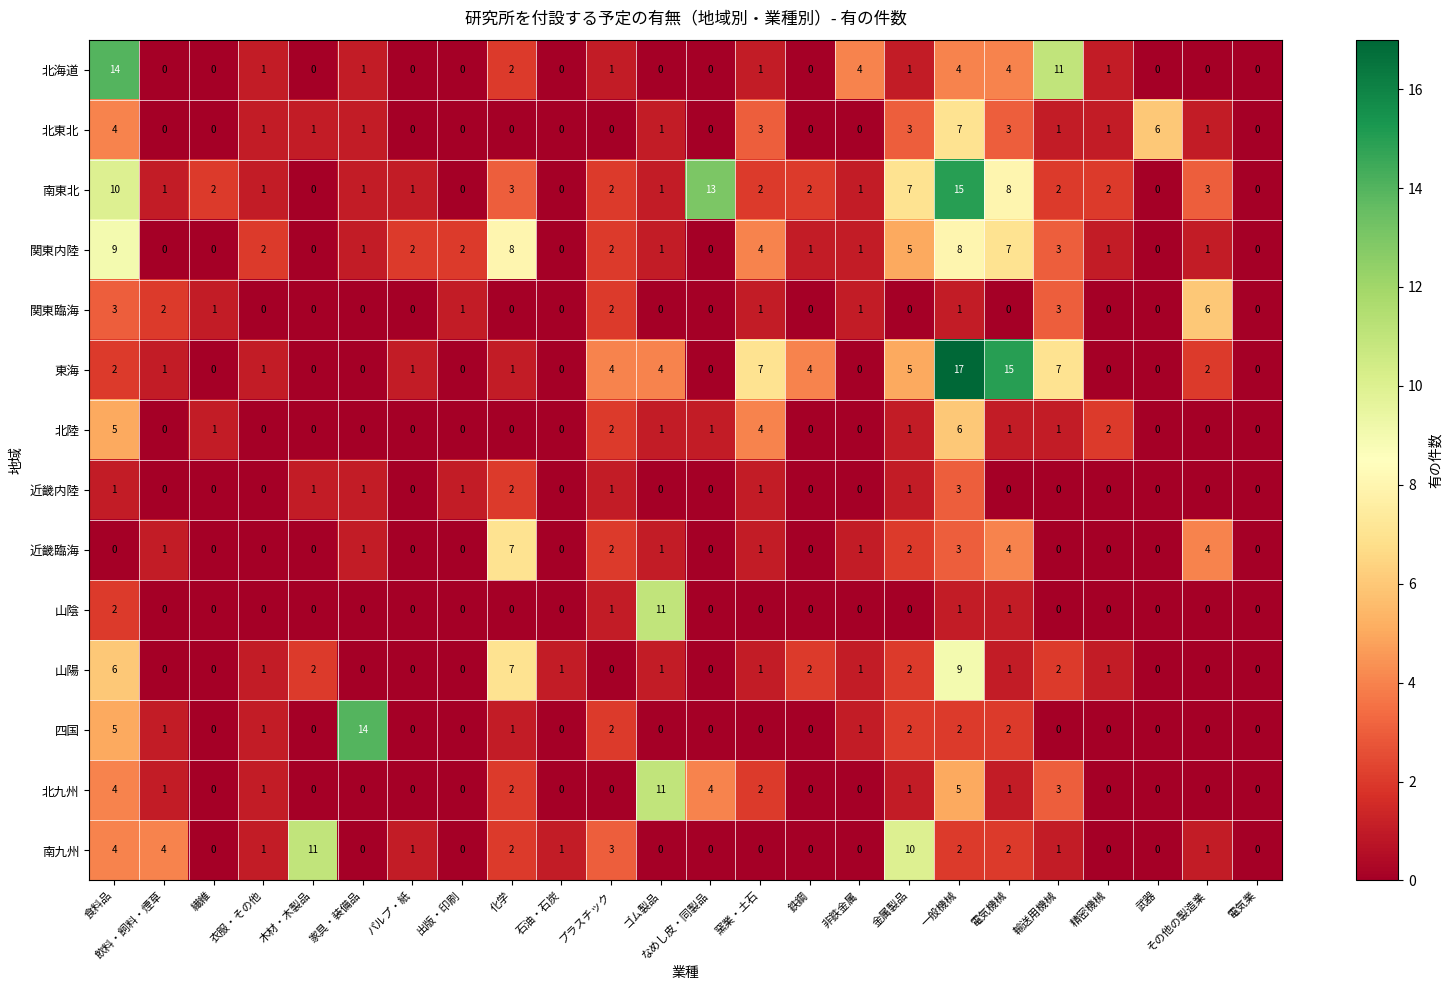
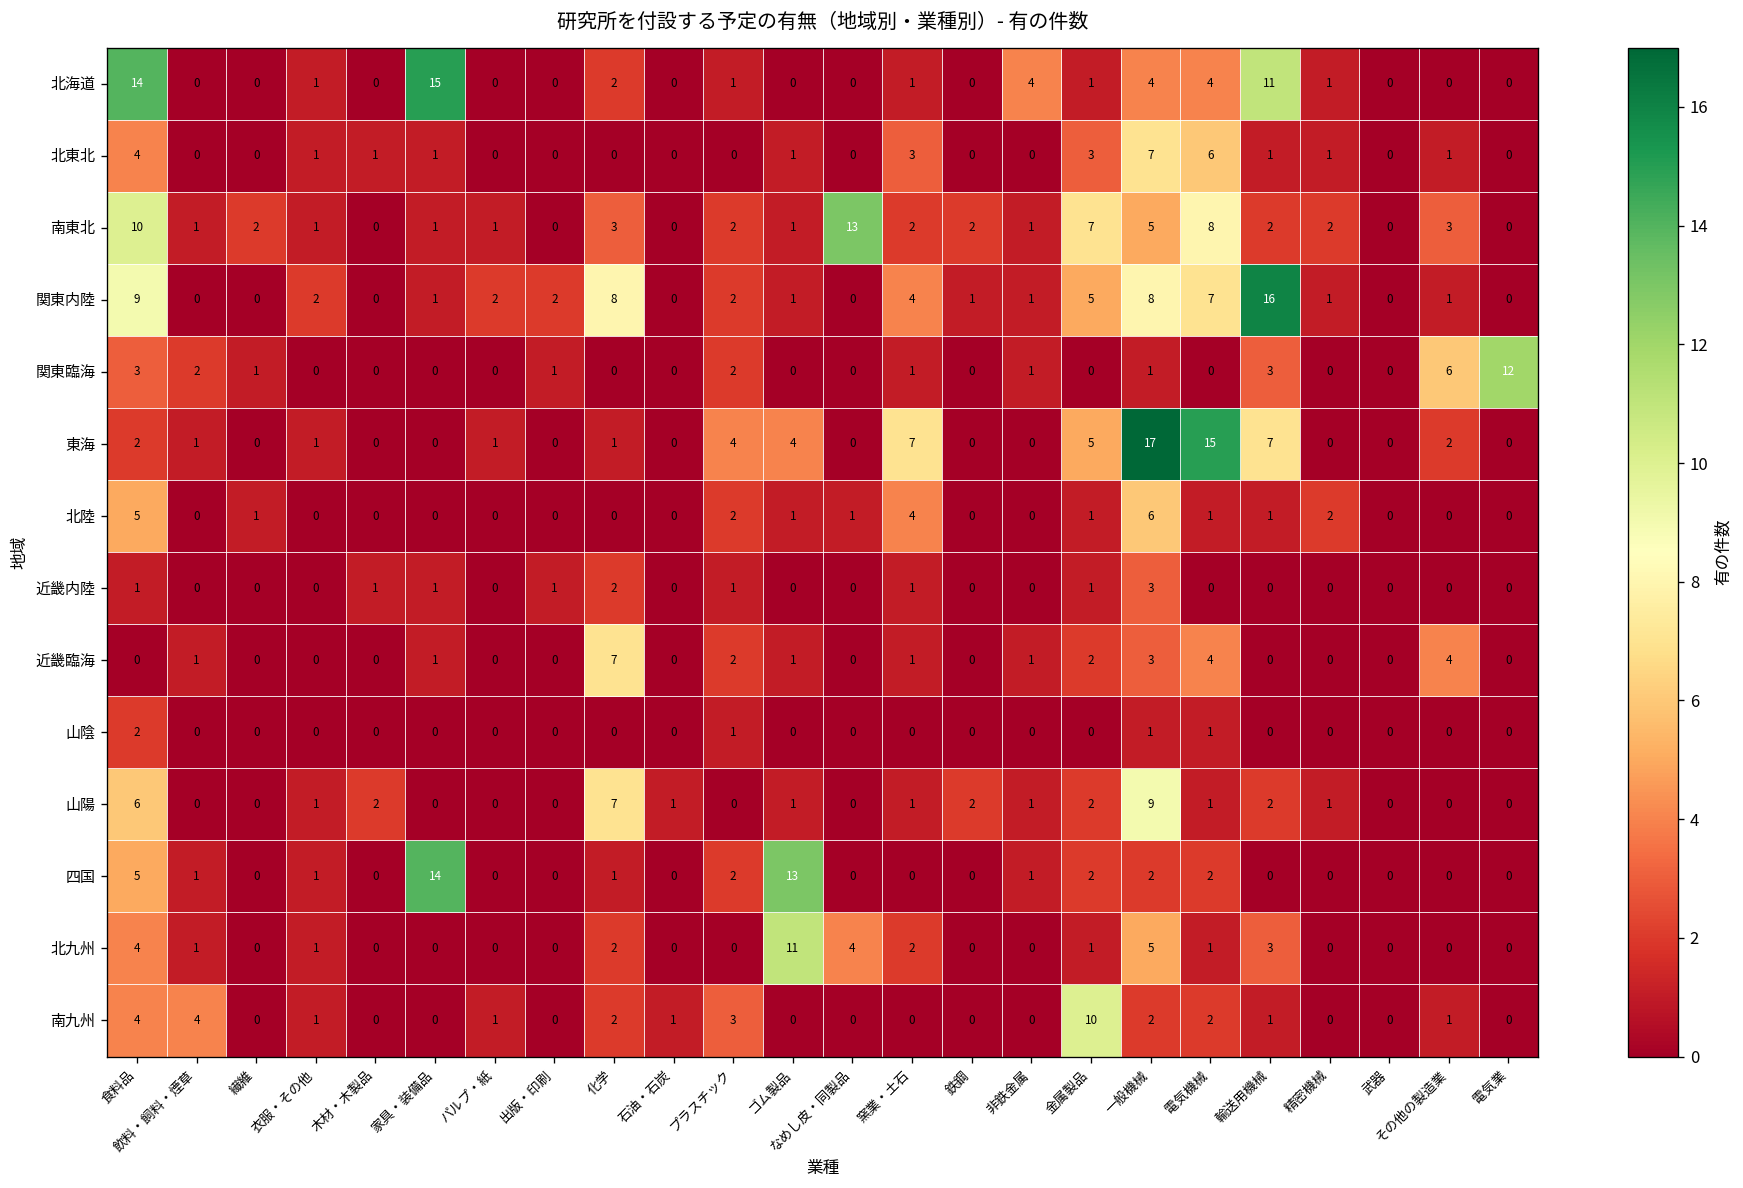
北海道, 家具・装備品: 1 -> 15
北東北, 電気機械: 3 -> 6
北東北, 武器: 6 -> 0
南東北, 一般機械: 15 -> 5
関東内陸, 輸送用機械: 3 -> 16
関東臨海, 電気業: 0 -> 12
東海, 鉄鋼: 4 -> 0
山陰, ゴム製品: 11 -> 0
四国, ゴム製品: 0 -> 13
南九州, 木材・木製品: 11 -> 0
